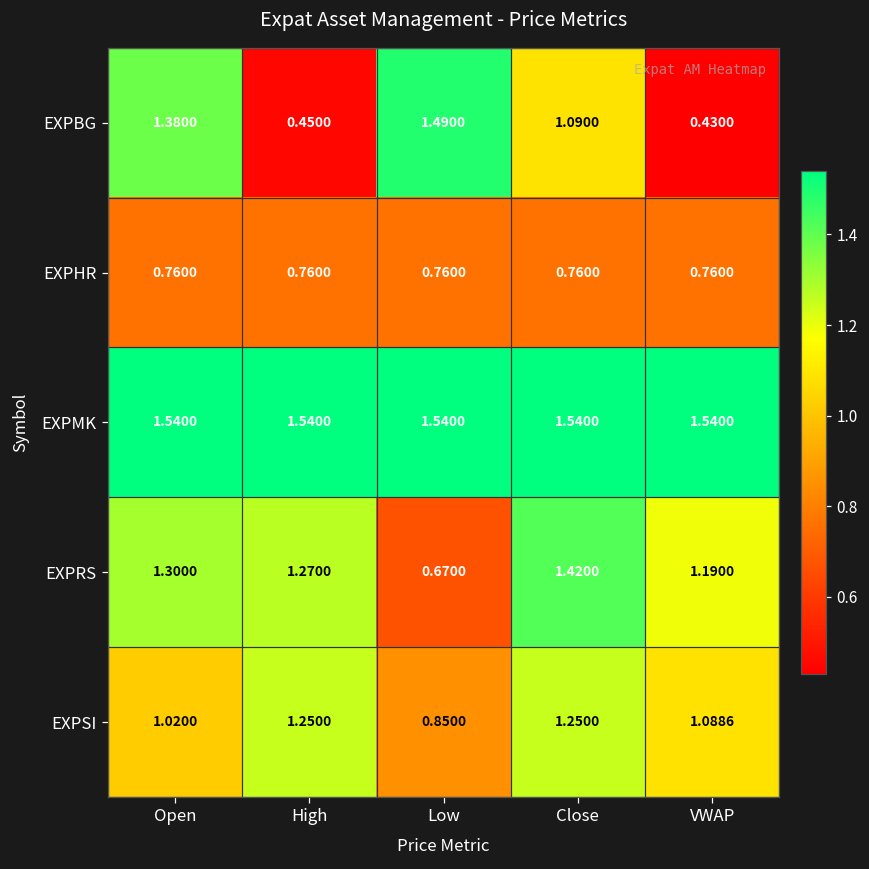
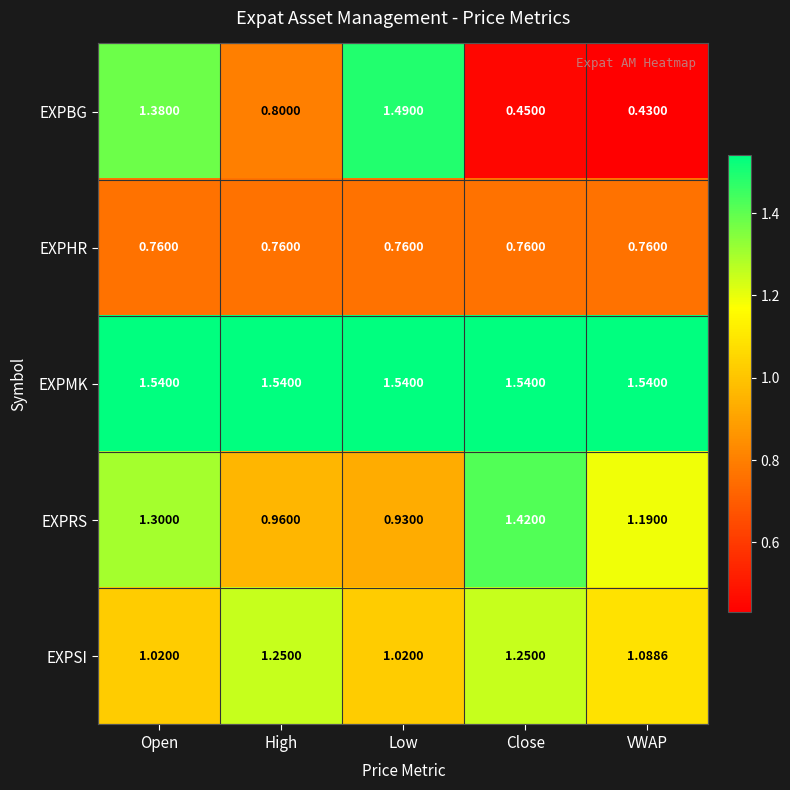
EXPBG, High: 0.4500 -> 0.8000
EXPBG, Close: 1.0900 -> 0.4500
EXPRS, High: 1.2700 -> 0.9600
EXPRS, Low: 0.6700 -> 0.9300
EXPSI, Low: 0.8500 -> 1.0200
